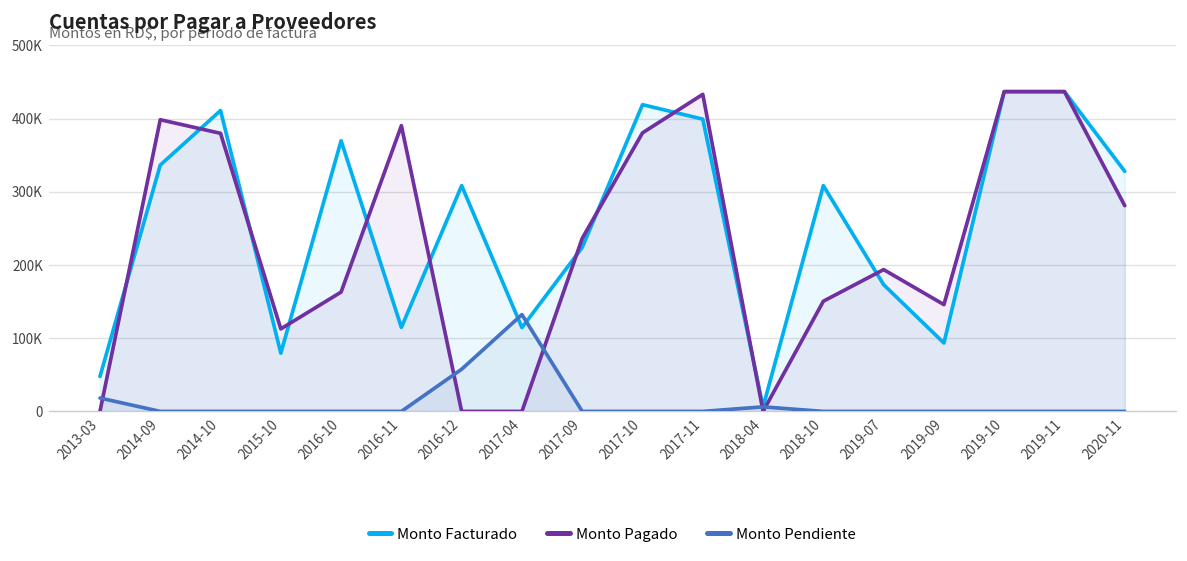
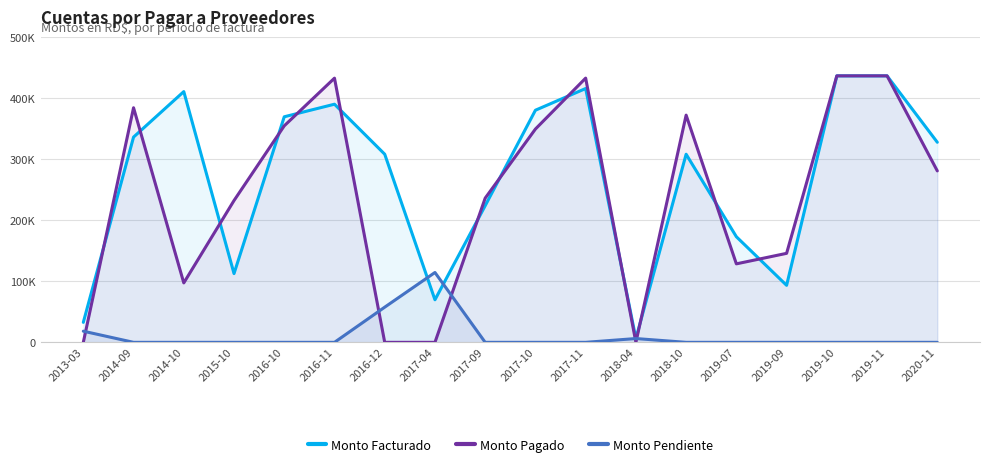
Monto Facturado, 2013-03: 50000 -> 30000
Monto Pagado, 2014-09: 400000 -> 380000
Monto Pagado, 2014-10: 380000 -> 100000
Monto Facturado, 2015-10: 80000 -> 110000
Monto Pagado, 2015-10: 110000 -> 230000
Monto Pagado, 2016-10: 160000 -> 350000
Monto Facturado, 2016-11: 110000 -> 390000
Monto Pagado, 2016-11: 390000 -> 430000
Monto Facturado, 2017-04: 110000 -> 70000
Monto Pendiente, 2017-04: 130000 -> 110000
Monto Facturado, 2017-10: 420000 -> 380000
Monto Pagado, 2017-10: 380000 -> 350000
Monto Facturado, 2017-11: 400000 -> 420000
Monto Pagado, 2018-10: 150000 -> 370000
Monto Pagado, 2019-07: 190000 -> 130000
